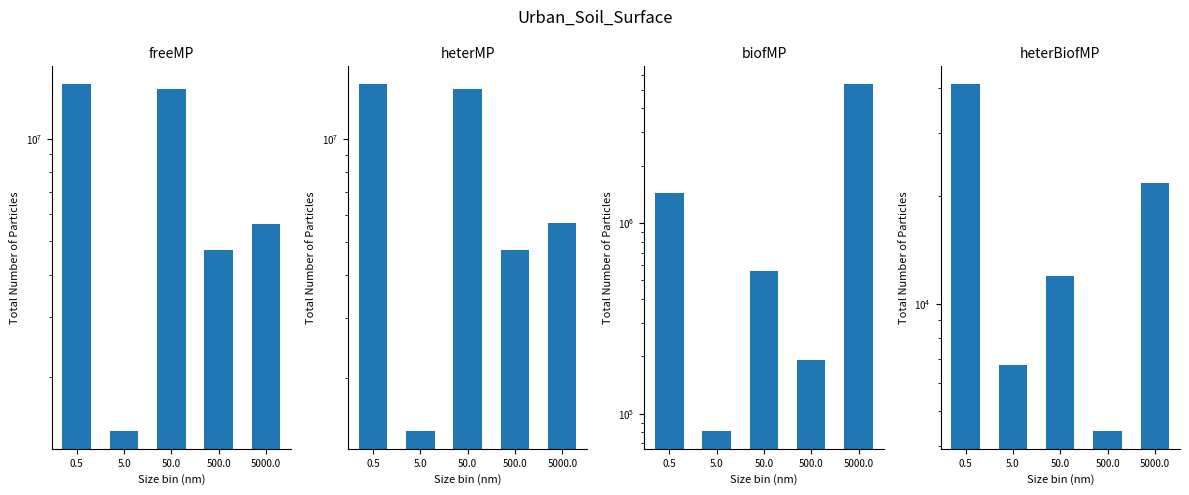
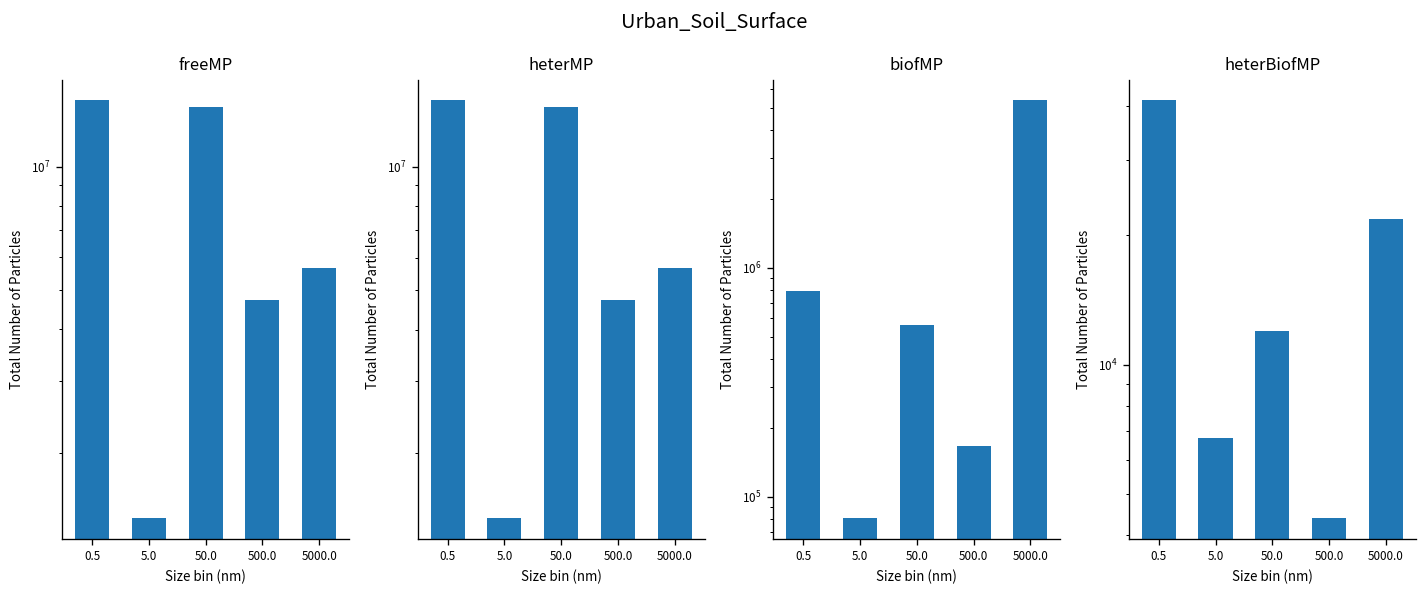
biofMP, 0.5: 1400000 -> 790000
biofMP, 500.0: 190000 -> 170000
